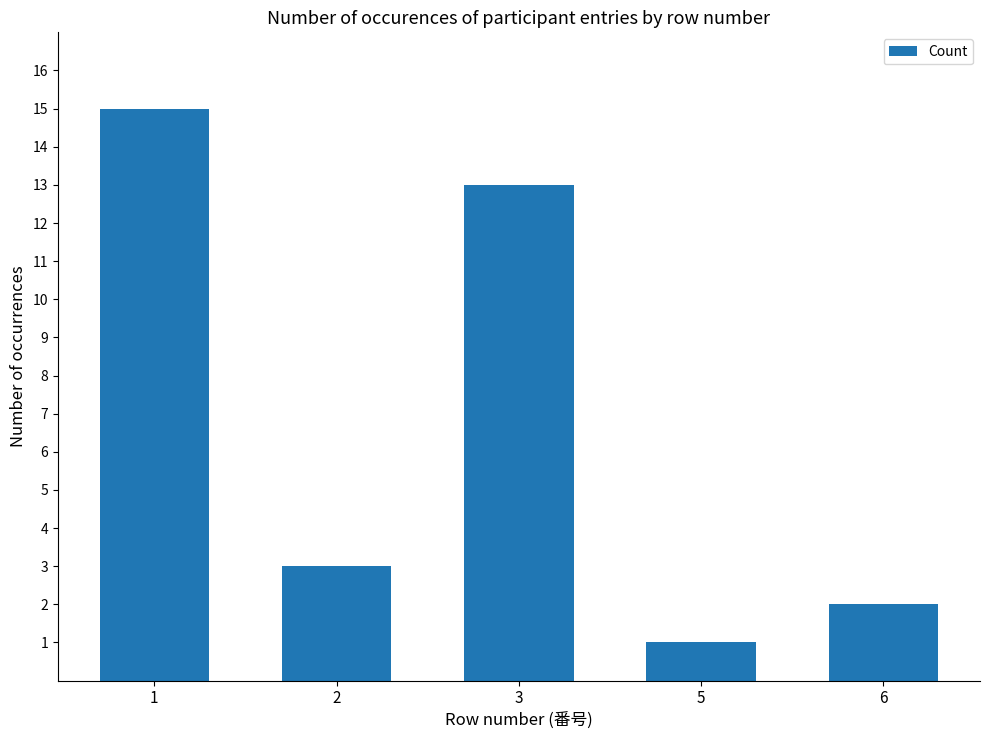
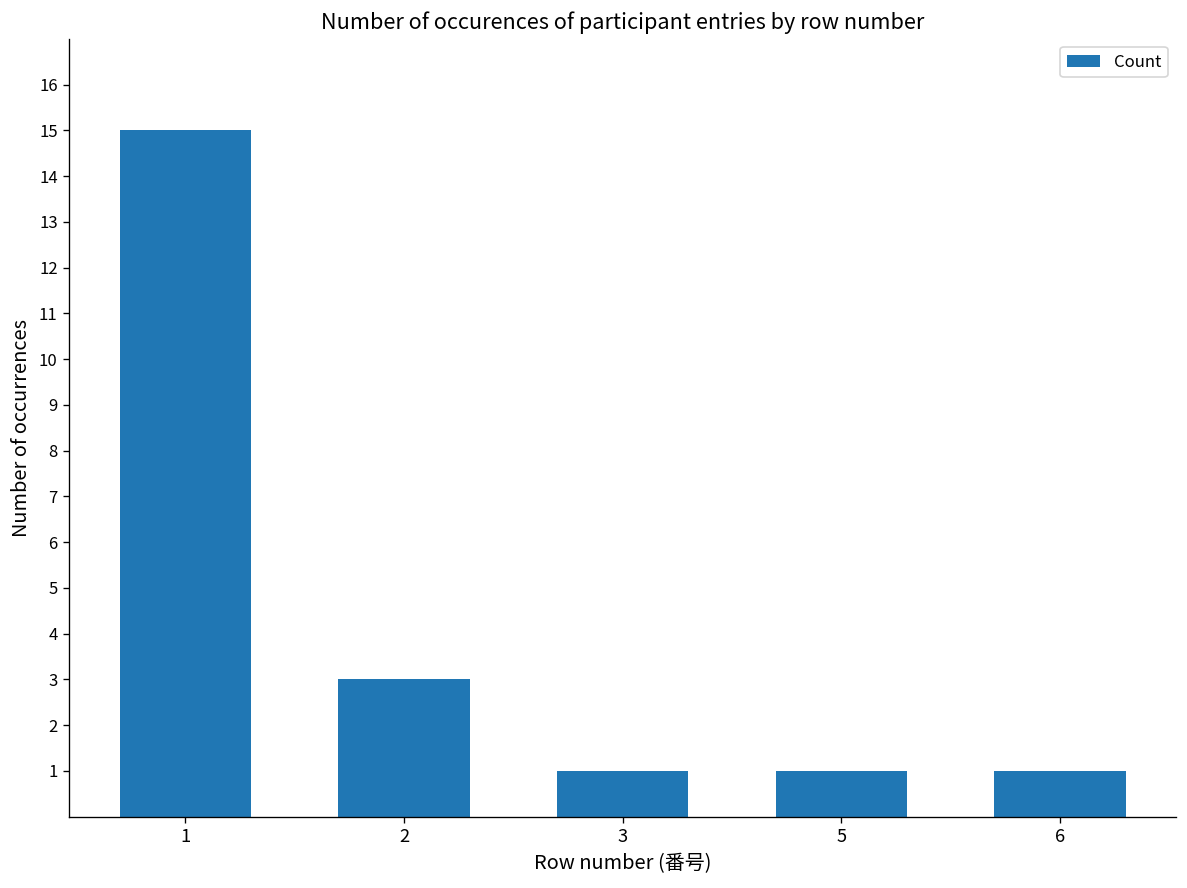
3: 13 -> 1
6: 2 -> 1
